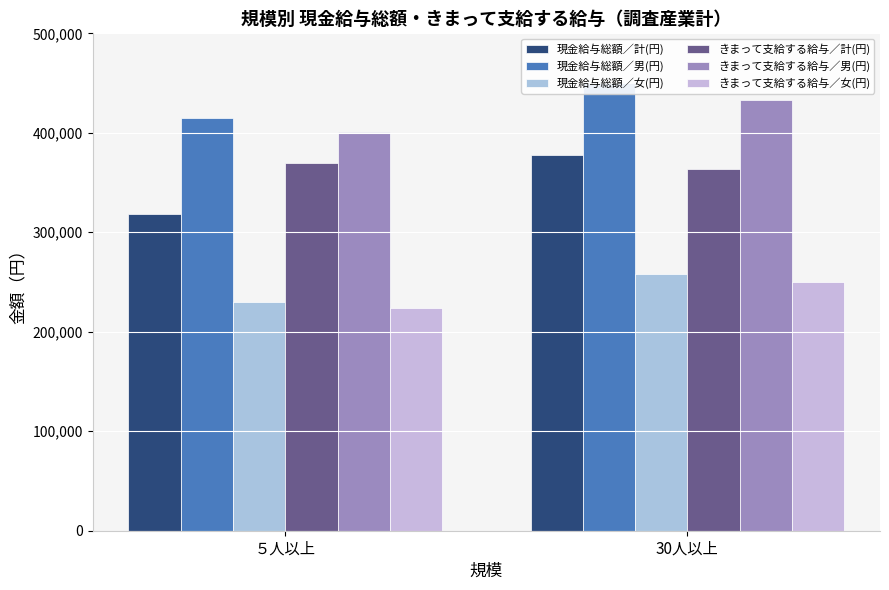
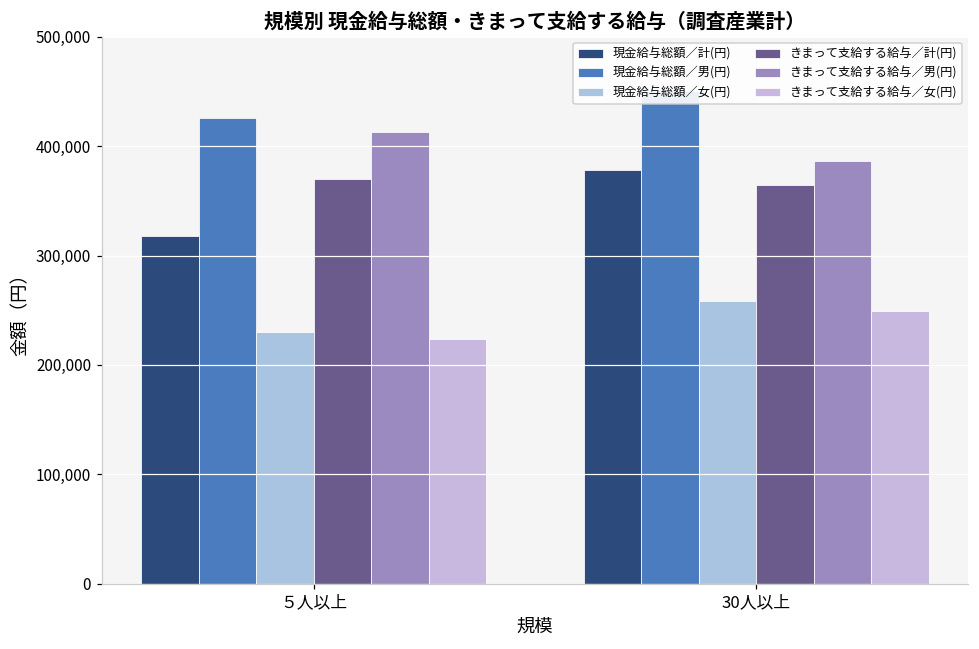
現金給与総額／男(円), ５人以上: 420,000 -> 430,000
きまって支給する給与／男(円), ５人以上: 400,000 -> 410,000
きまって支給する給与／男(円), 30人以上: 430,000 -> 390,000
